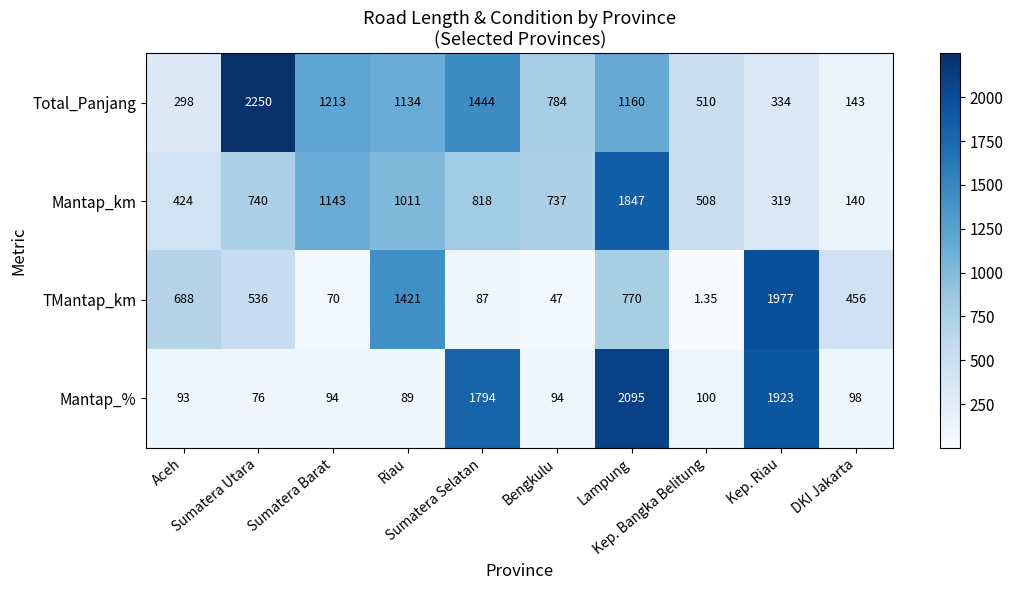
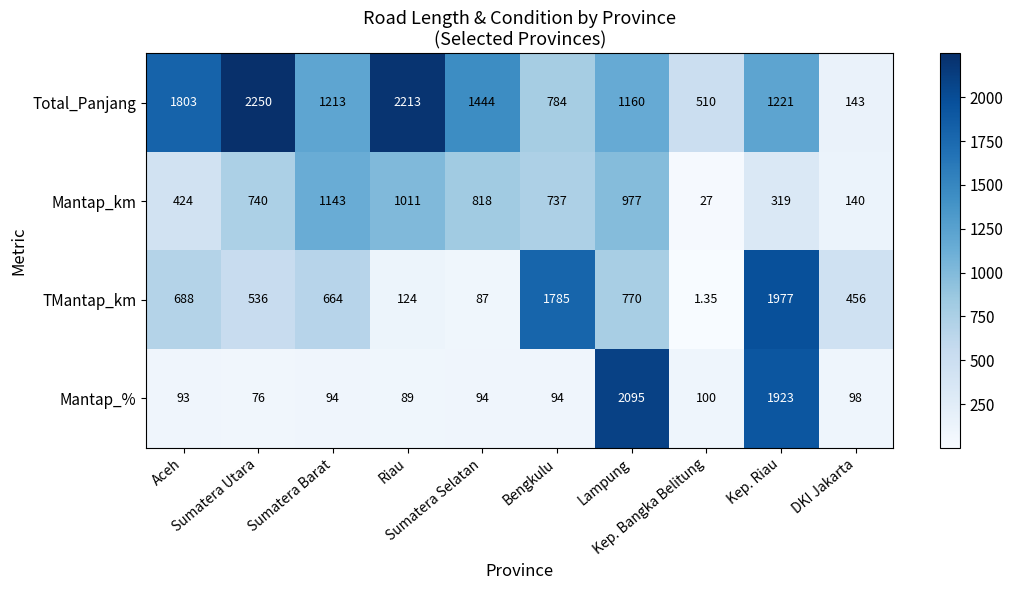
Total_Panjang, Aceh: 298 -> 1803
Total_Panjang, Riau: 1134 -> 2213
Total_Panjang, Kep. Riau: 334 -> 1221
Mantap_km, Lampung: 1847 -> 977
Mantap_km, Kep. Bangka Belitung: 508 -> 27
TMantap_km, Sumatera Barat: 70 -> 664
TMantap_km, Riau: 1421 -> 124
TMantap_km, Bengkulu: 47 -> 1785
Mantap_%, Sumatera Selatan: 1794 -> 94
